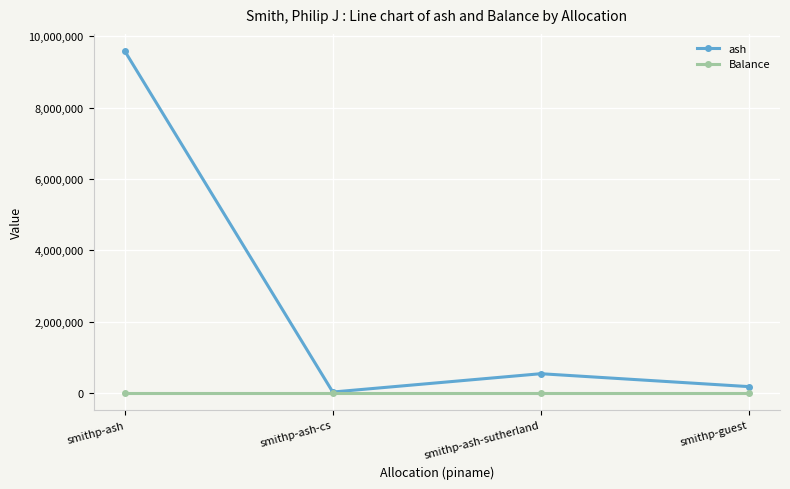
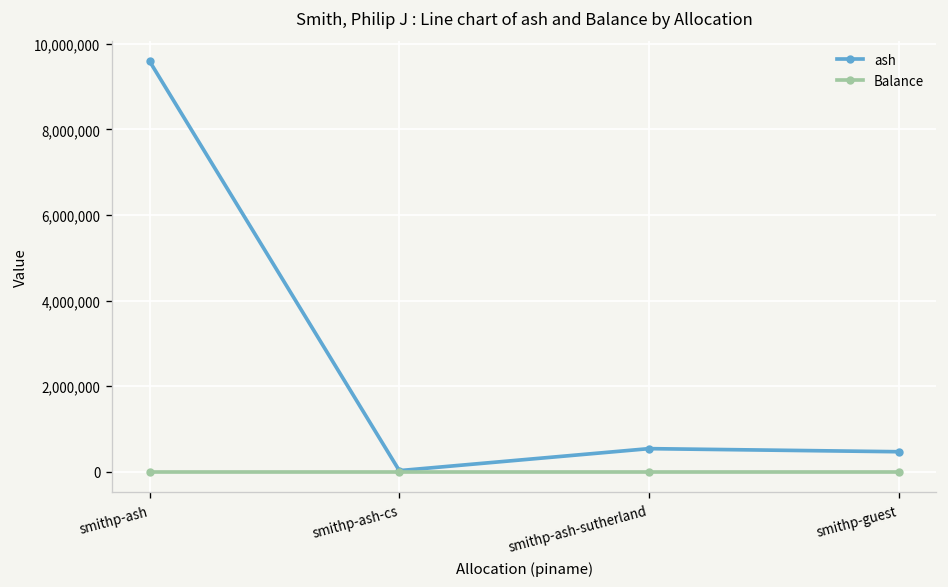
ash, smithp-guest: 200,000 -> 500,000
